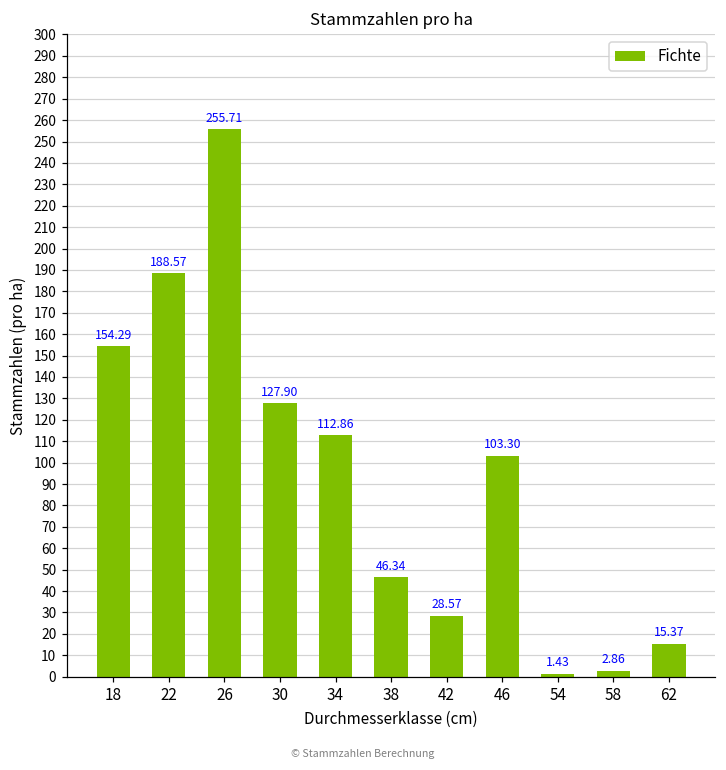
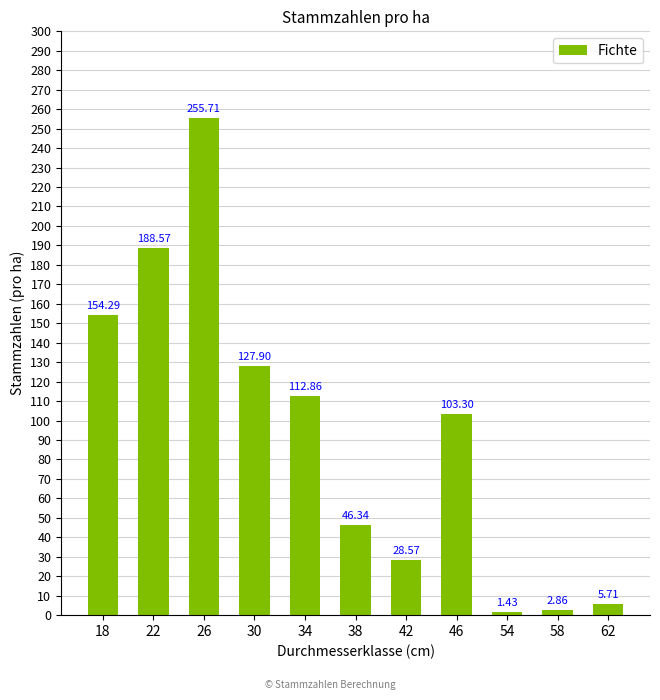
62: 15.37 -> 5.71
